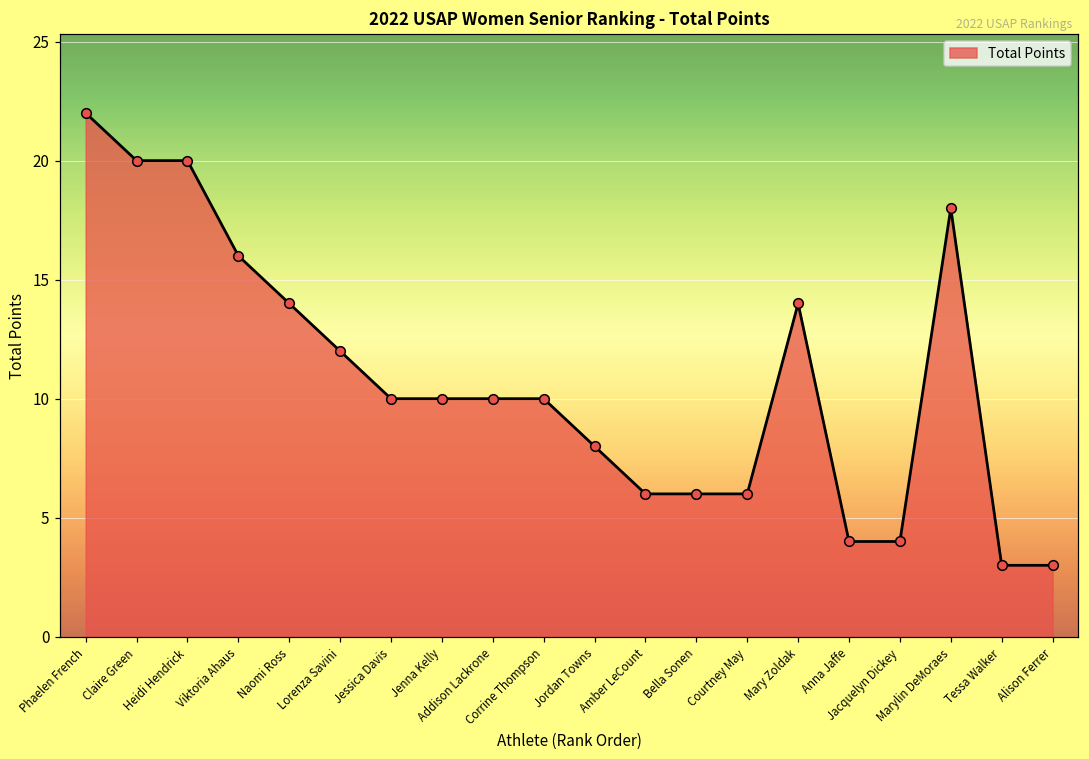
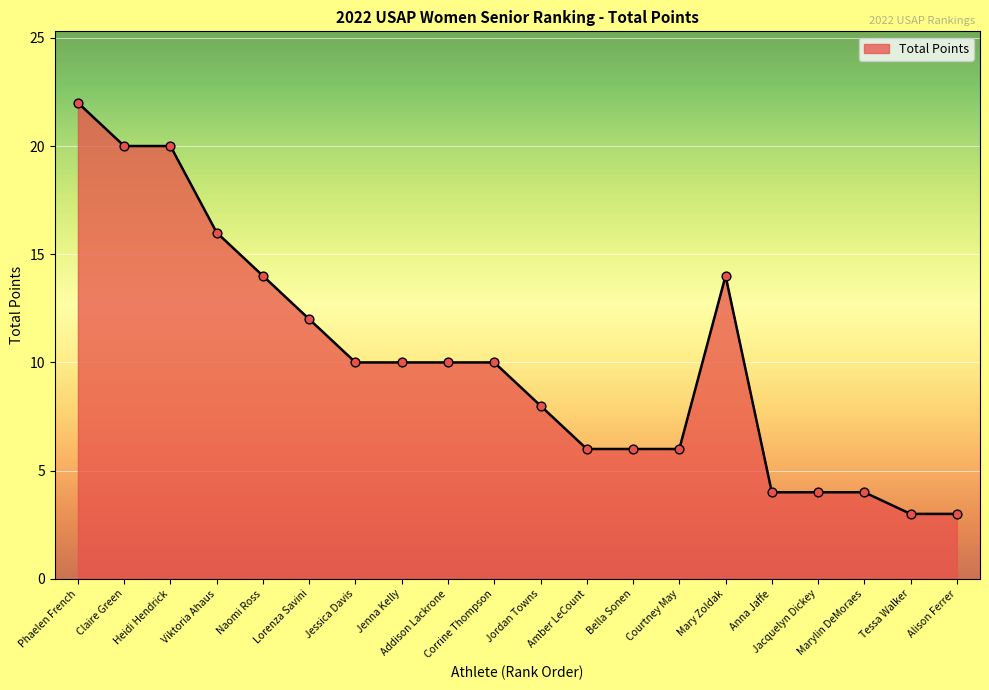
Marylin DeMoraes: 18 -> 4
